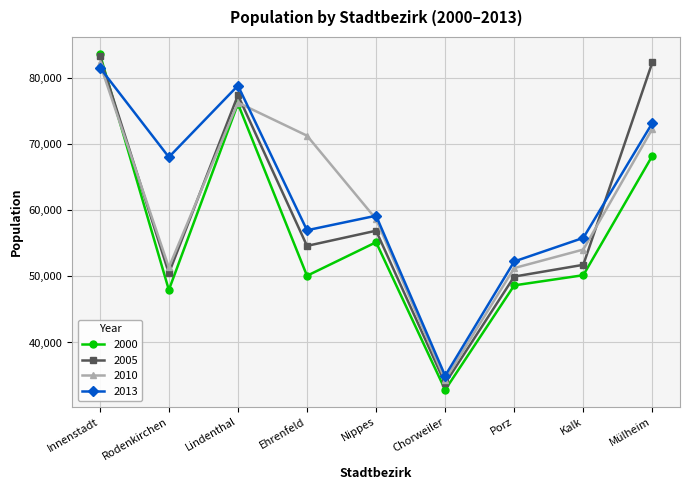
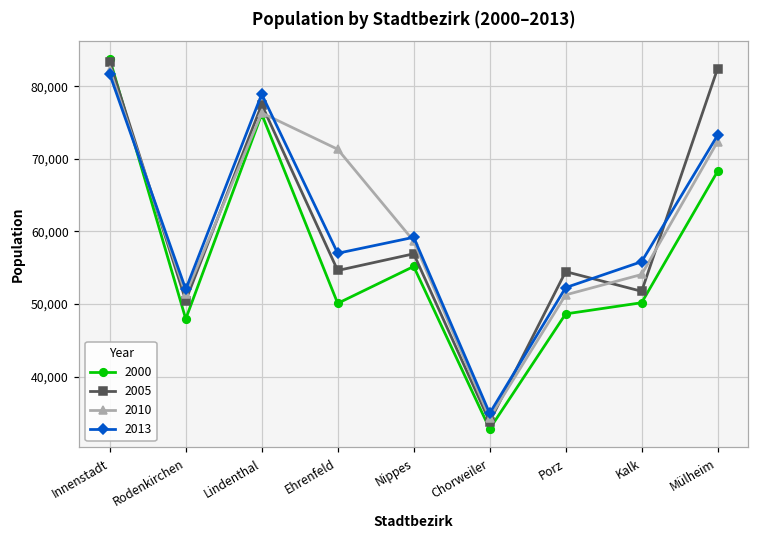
2013, Rodenkirchen: 68,000 -> 52,000
2005, Porz: 50,000 -> 54,000
